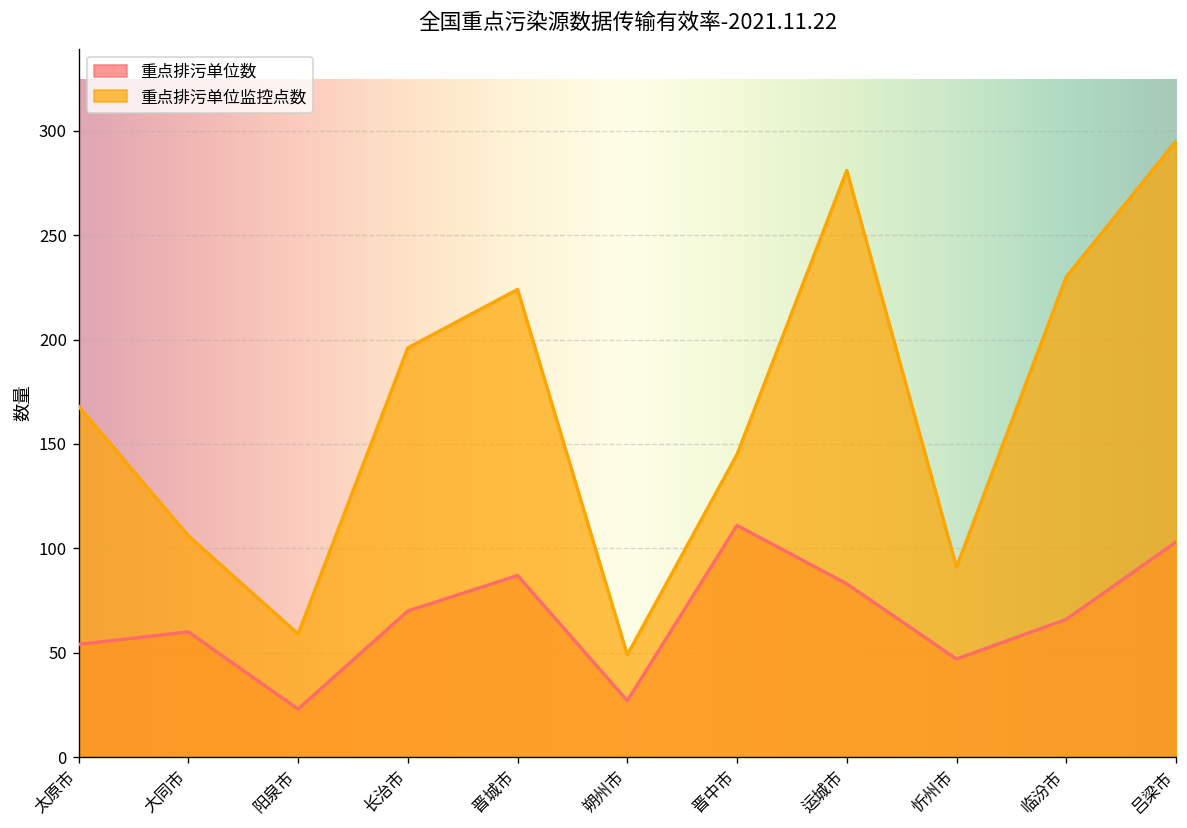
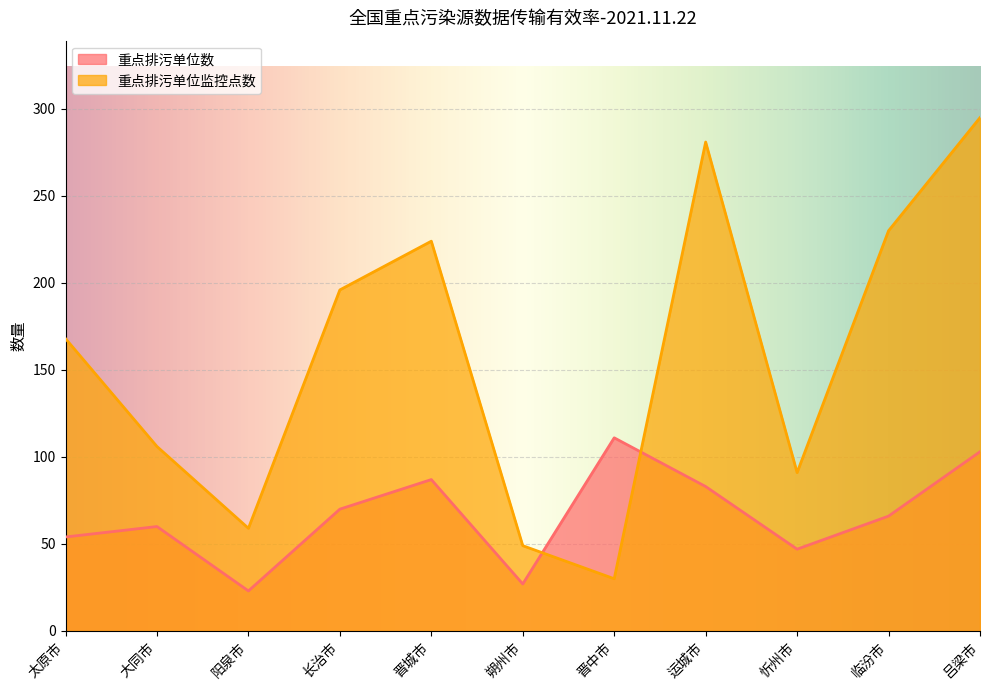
重点排污单位监控点数, 晋中市: 145 -> 30
